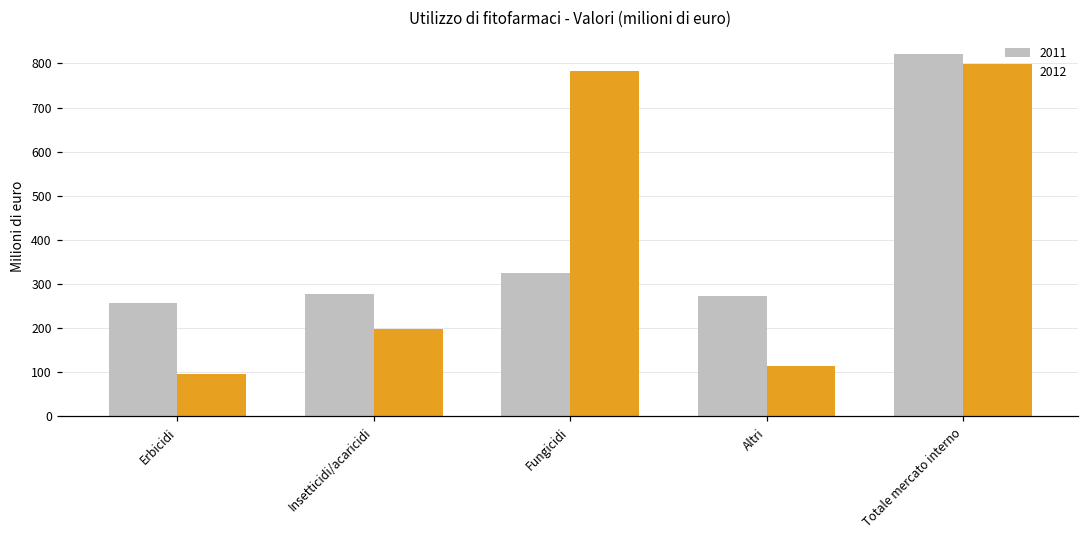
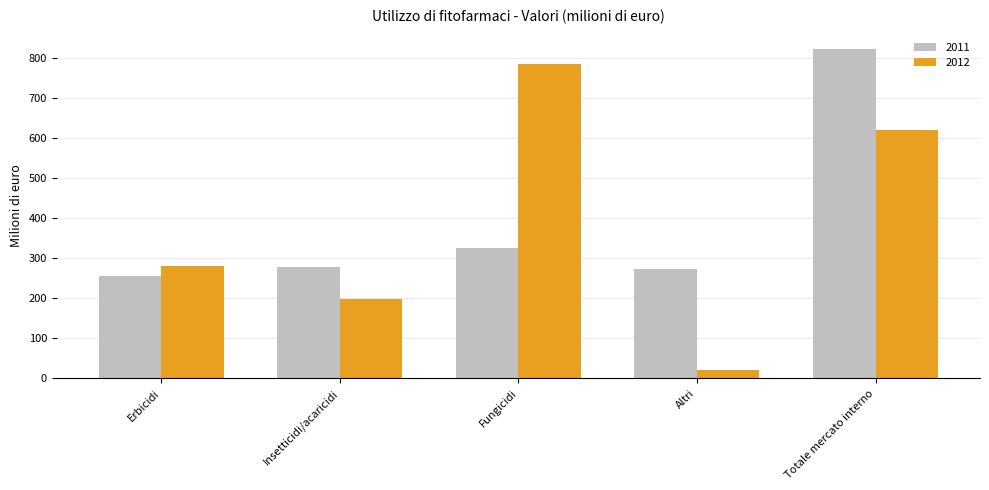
2012, Erbicidi: 90 -> 280
2012, Altri: 110 -> 20
2012, Totale mercato interno: 800 -> 620
